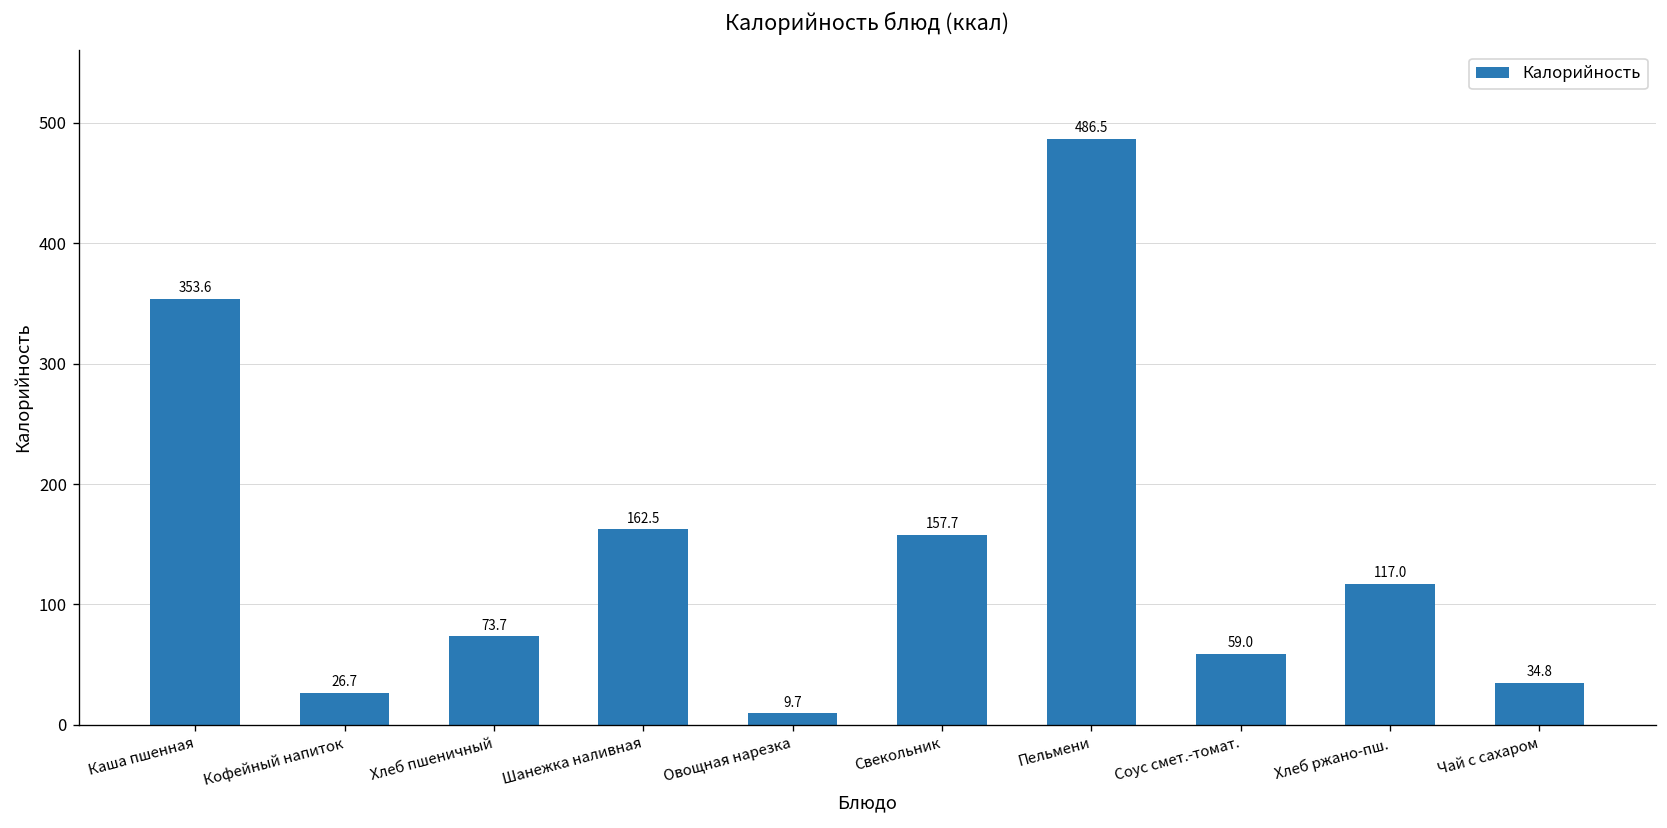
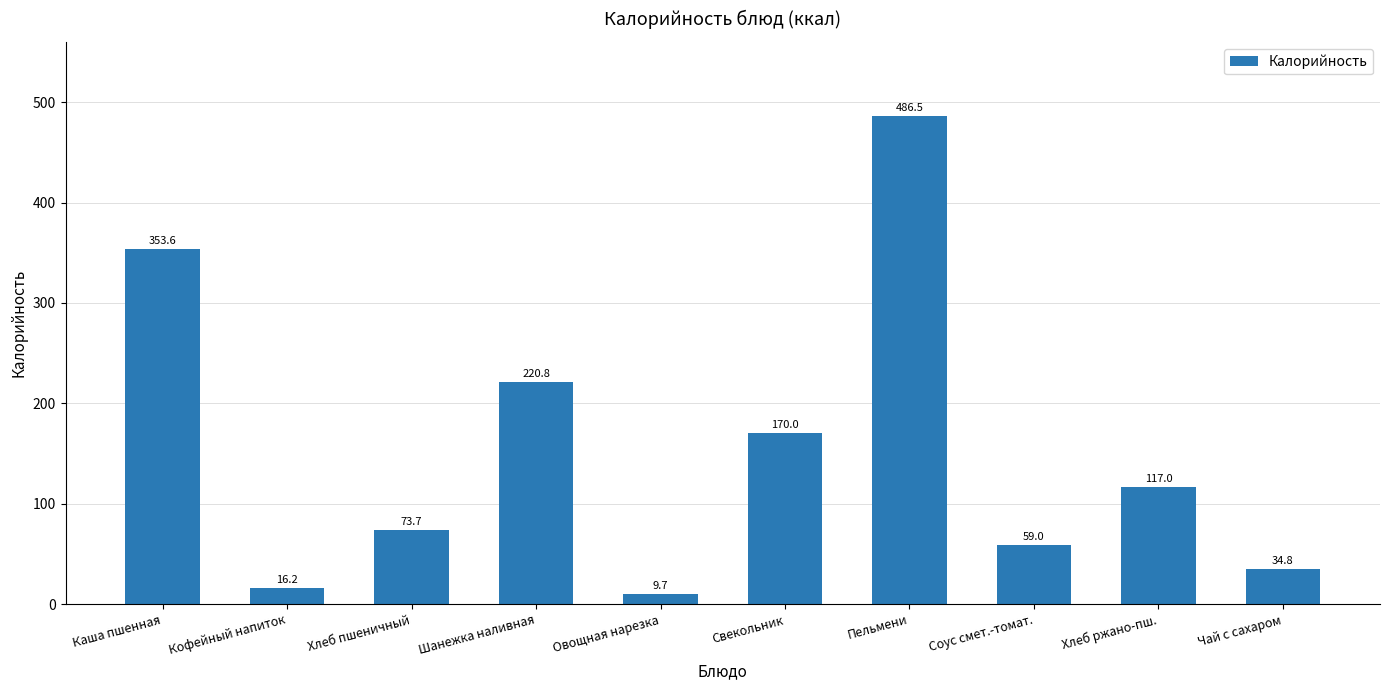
Кофейный напиток: 26.7 -> 16.2
Шанежка наливная: 162.5 -> 220.8
Свекольник: 157.7 -> 170.0
